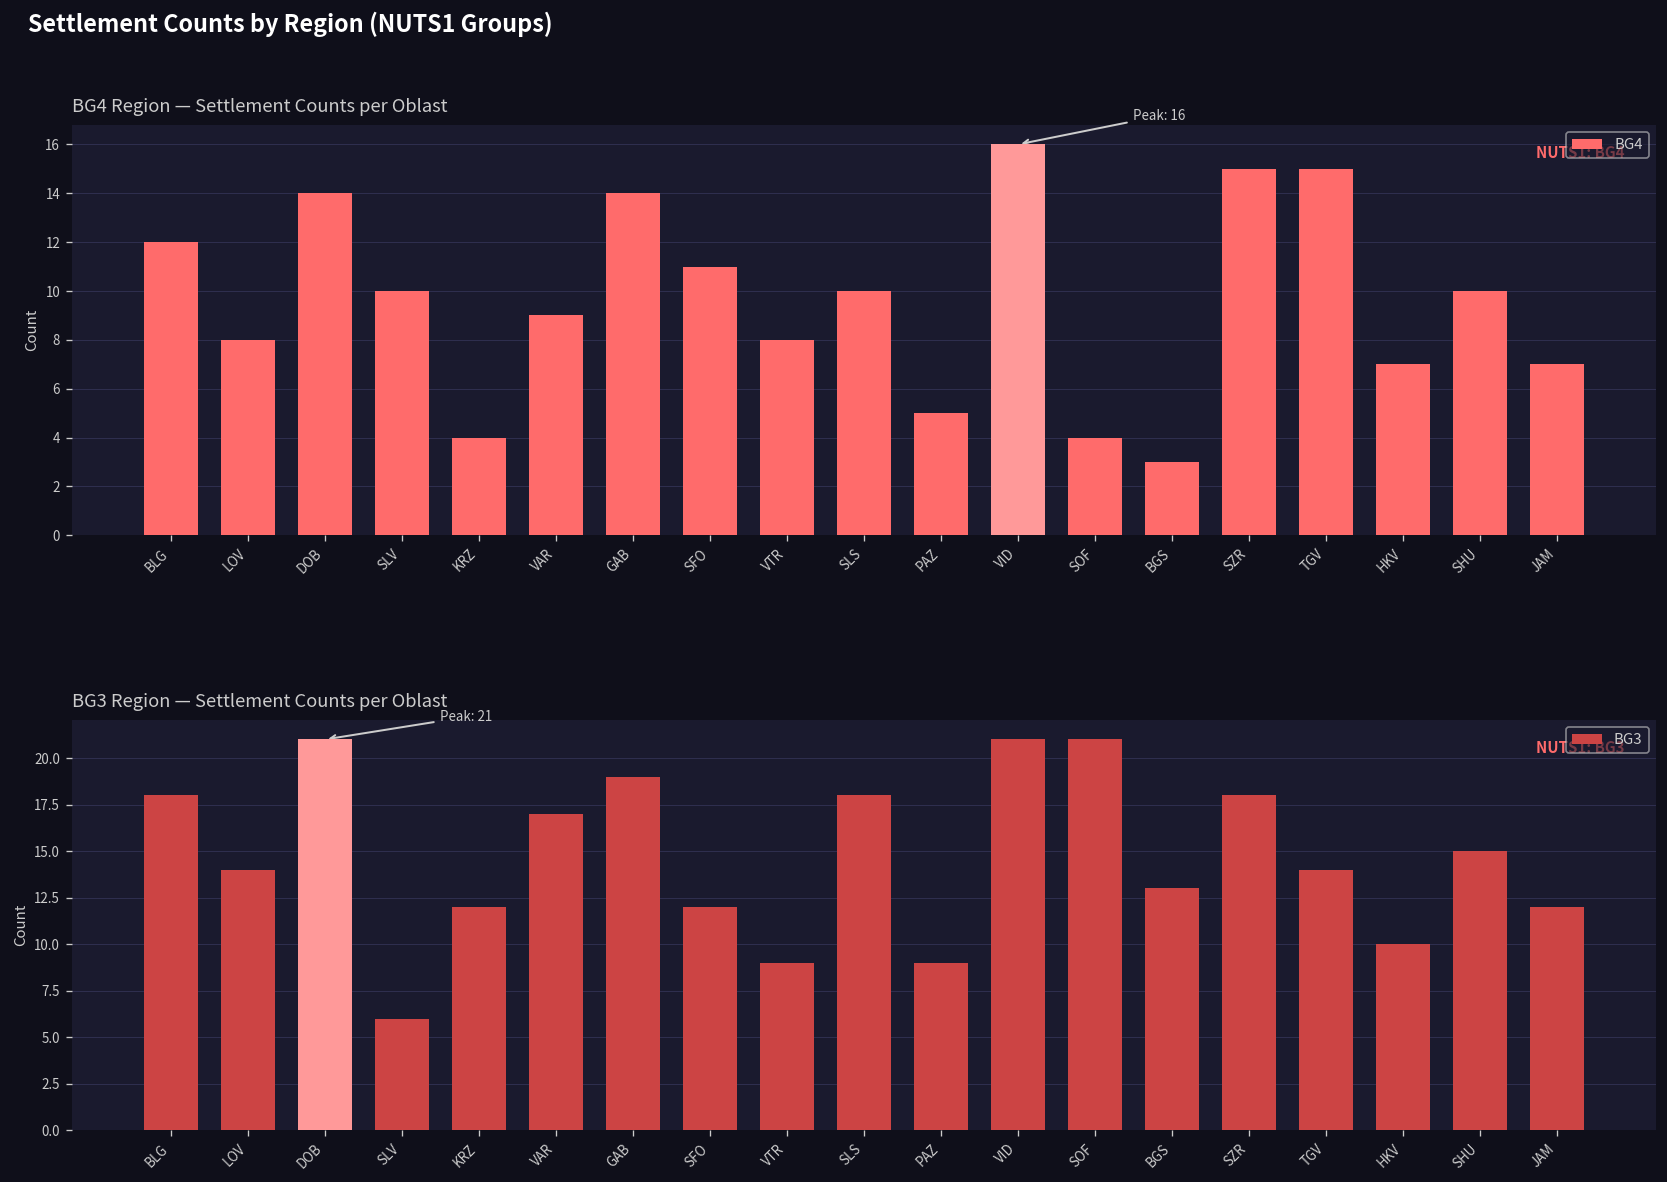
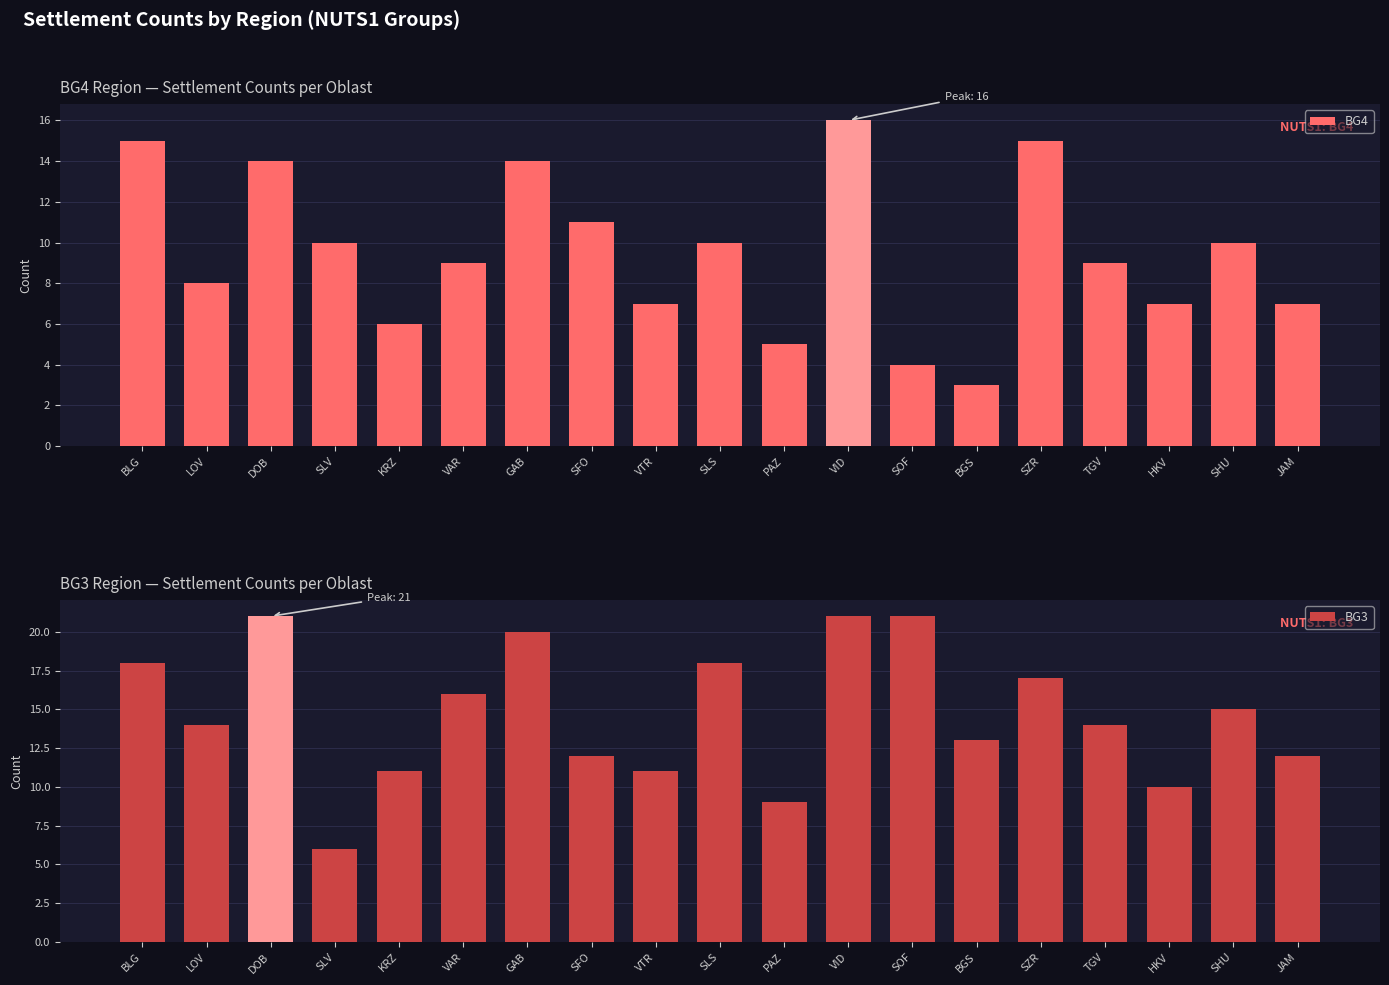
BG4 Region — Settlement Counts per Oblast, BG4, BLG: 12 -> 15
BG4 Region — Settlement Counts per Oblast, BG4, KRZ: 4 -> 6
BG4 Region — Settlement Counts per Oblast, BG4, VTR: 8 -> 7
BG4 Region — Settlement Counts per Oblast, BG4, TGV: 15 -> 9
BG3 Region — Settlement Counts per Oblast, BG3, KRZ: 12 -> 11
BG3 Region — Settlement Counts per Oblast, BG3, VAR: 17 -> 16
BG3 Region — Settlement Counts per Oblast, BG3, GAB: 19 -> 20
BG3 Region — Settlement Counts per Oblast, BG3, VTR: 9 -> 11
BG3 Region — Settlement Counts per Oblast, BG3, SZR: 18 -> 17
